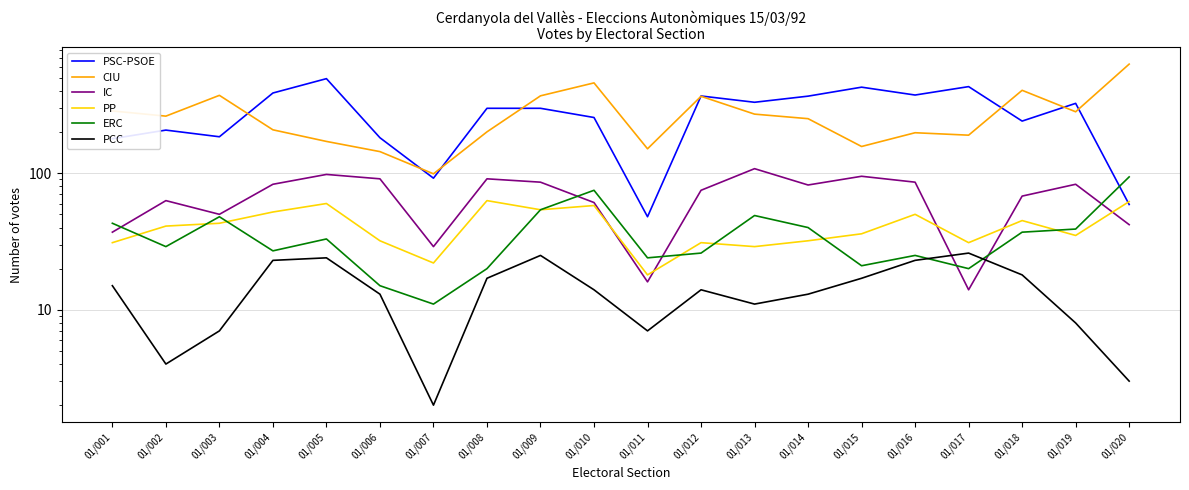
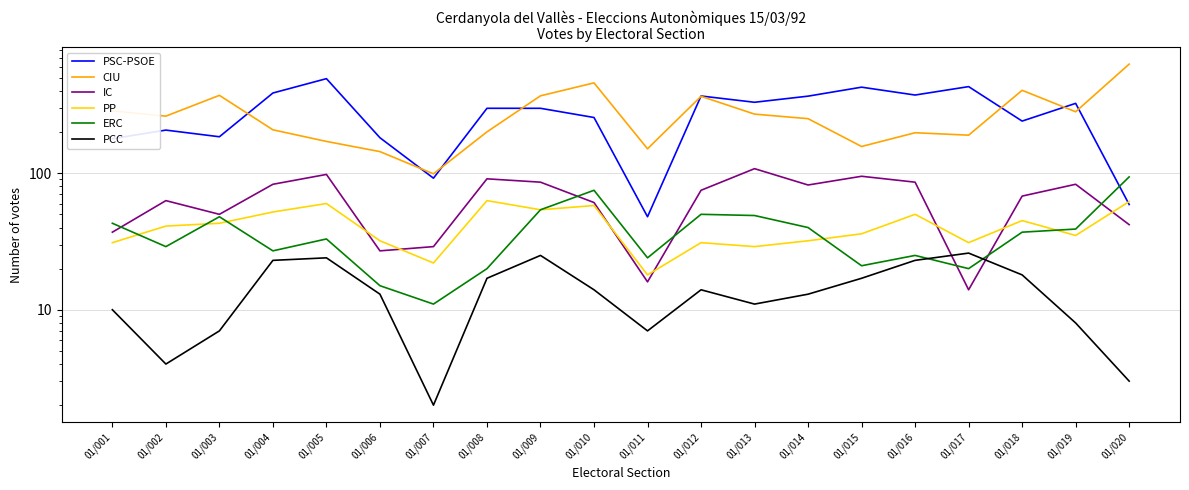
PCC, 01/001: 15 -> 10
IC, 01/006: 90 -> 27
ERC, 01/012: 26 -> 50
